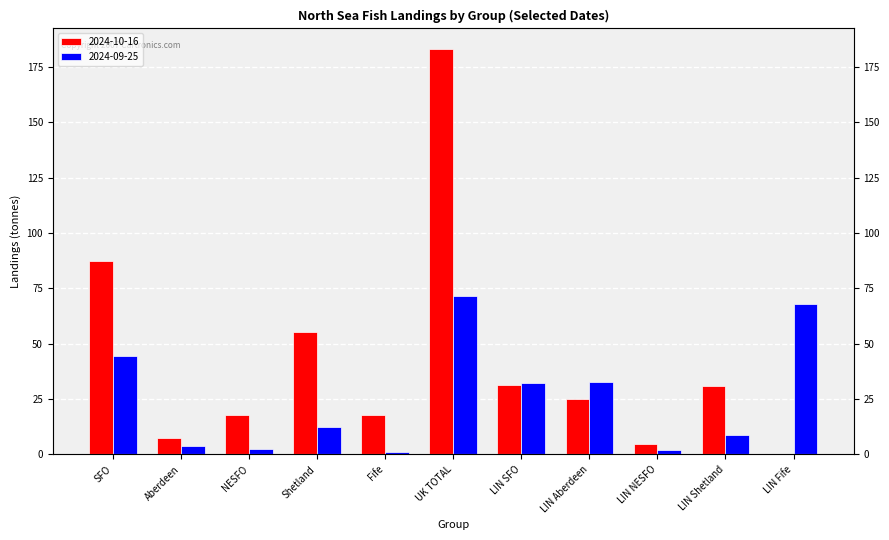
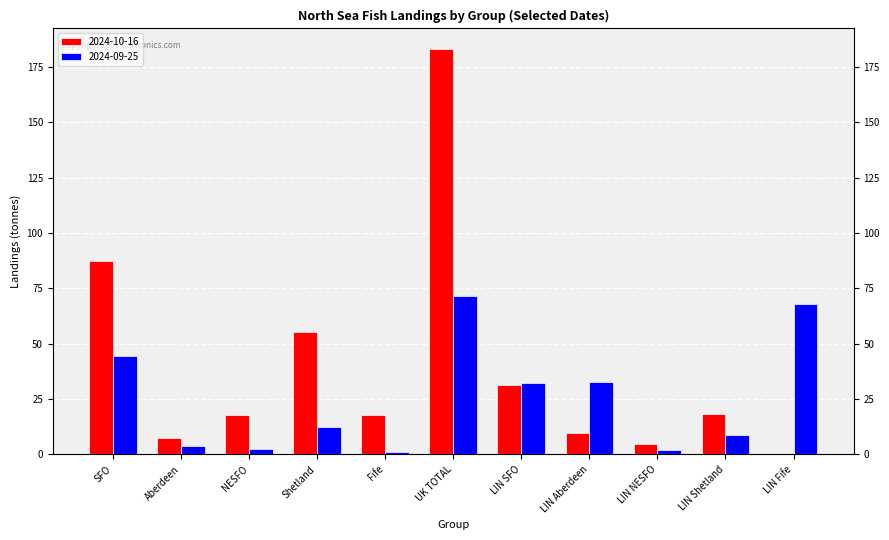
2024-10-16, LIN Aberdeen: 25 -> 10
2024-10-16, LIN Shetland: 31 -> 18
